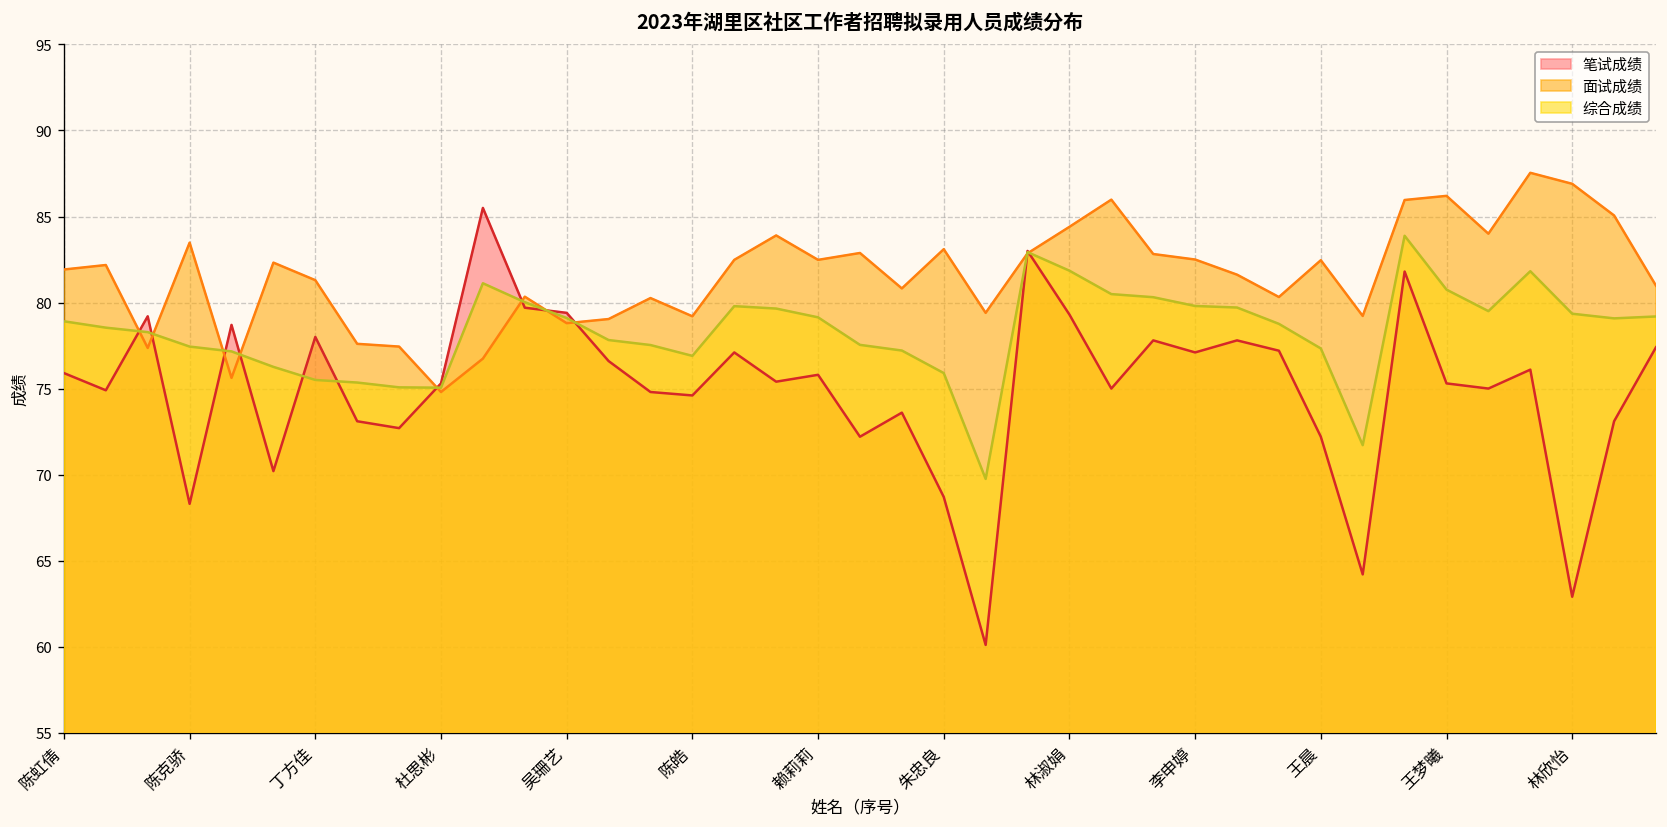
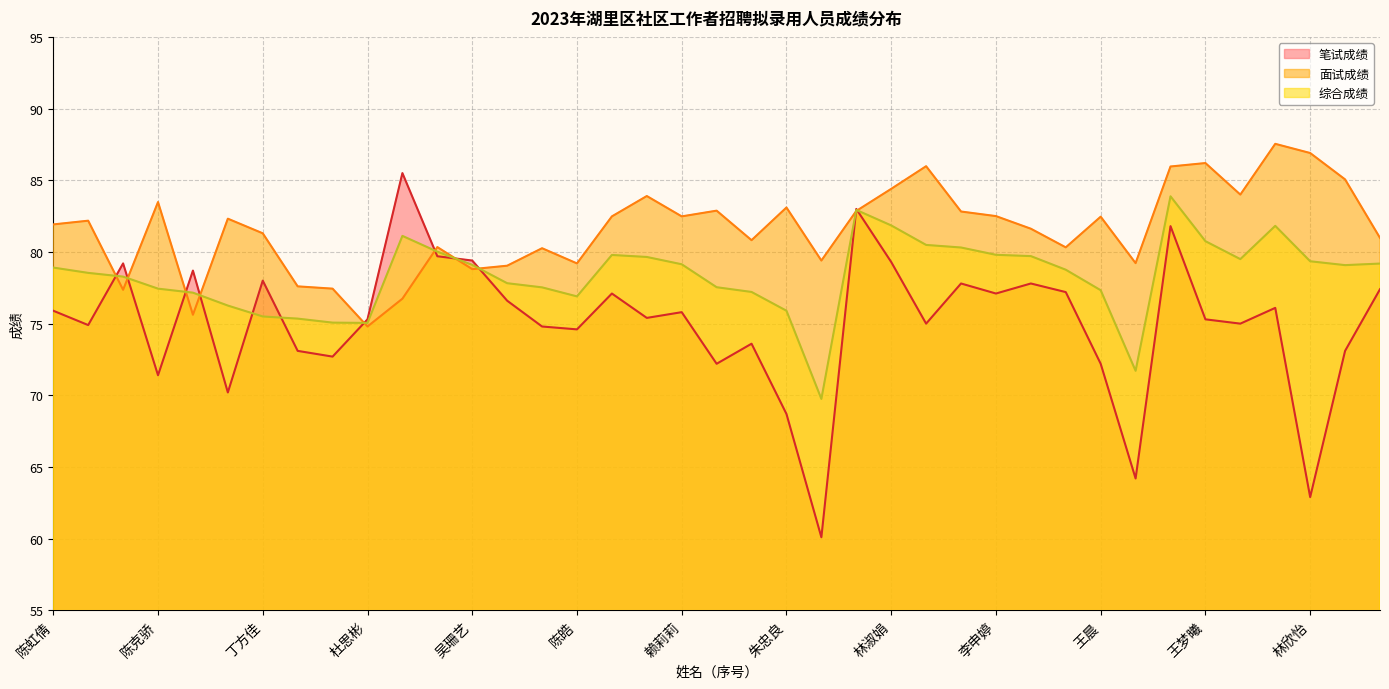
笔试成绩, 陈克骄: 68.3 -> 71.4
